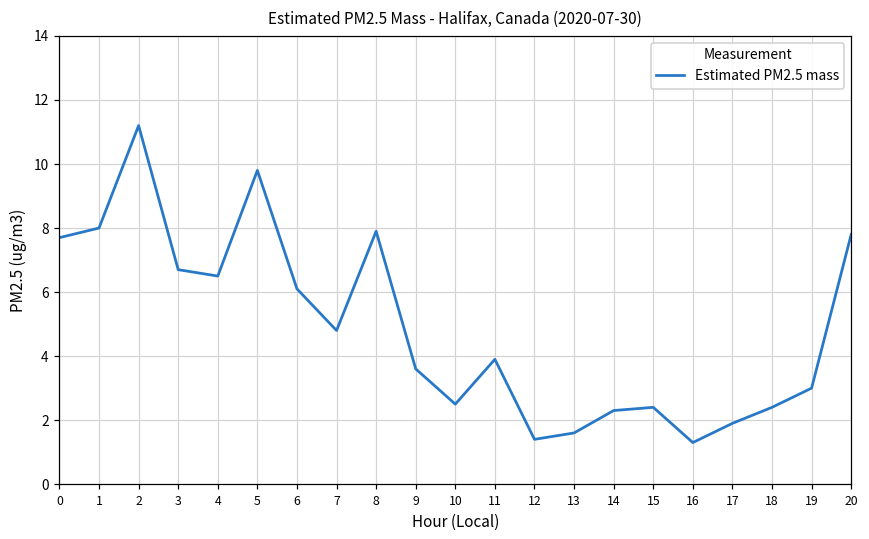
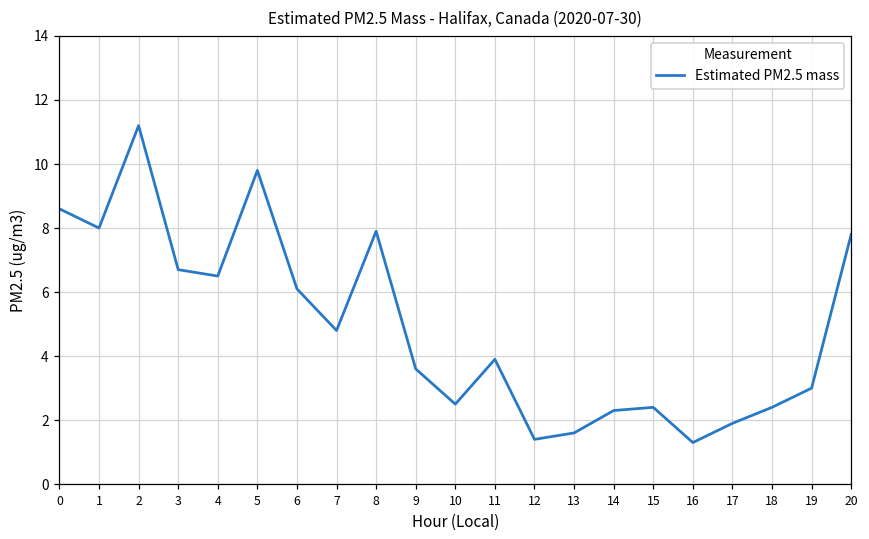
0: 7.7 -> 8.6
